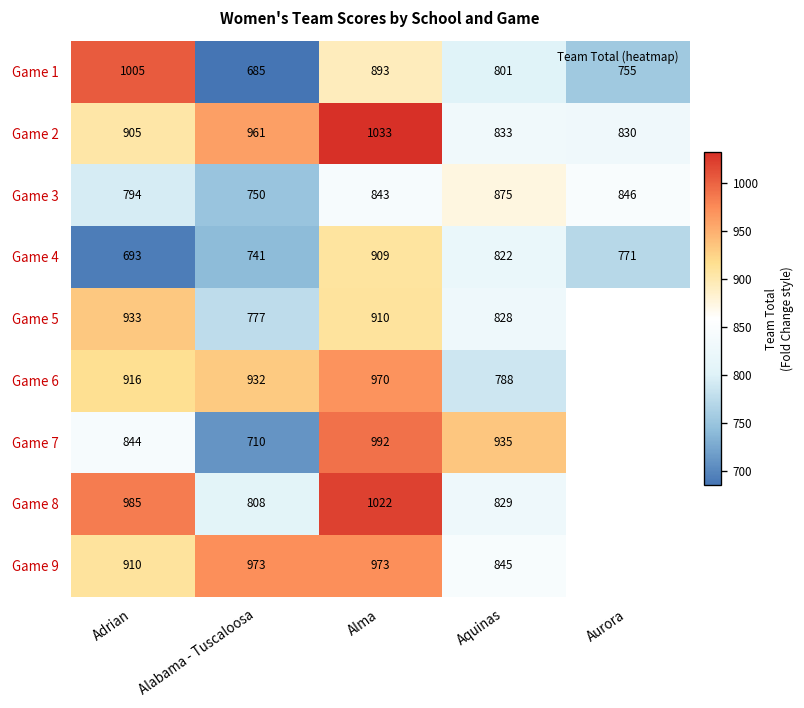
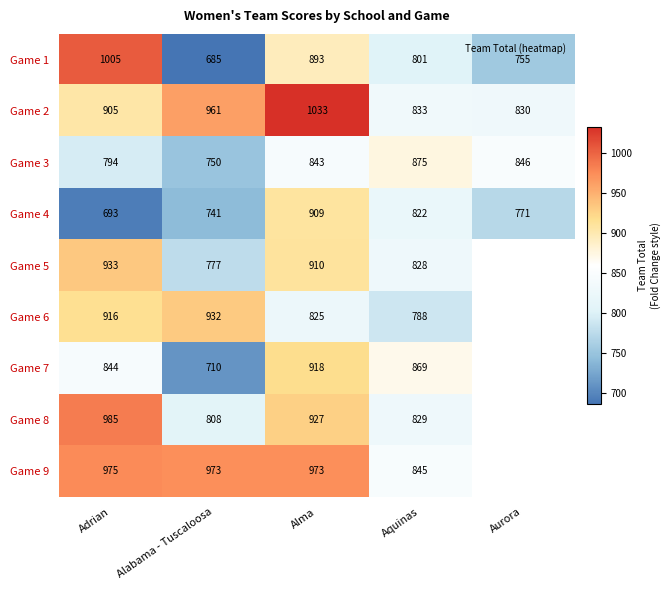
Game 6, Alma: 970 -> 825
Game 7, Alma: 992 -> 918
Game 7, Aquinas: 935 -> 869
Game 8, Alma: 1022 -> 927
Game 9, Adrian: 910 -> 975
